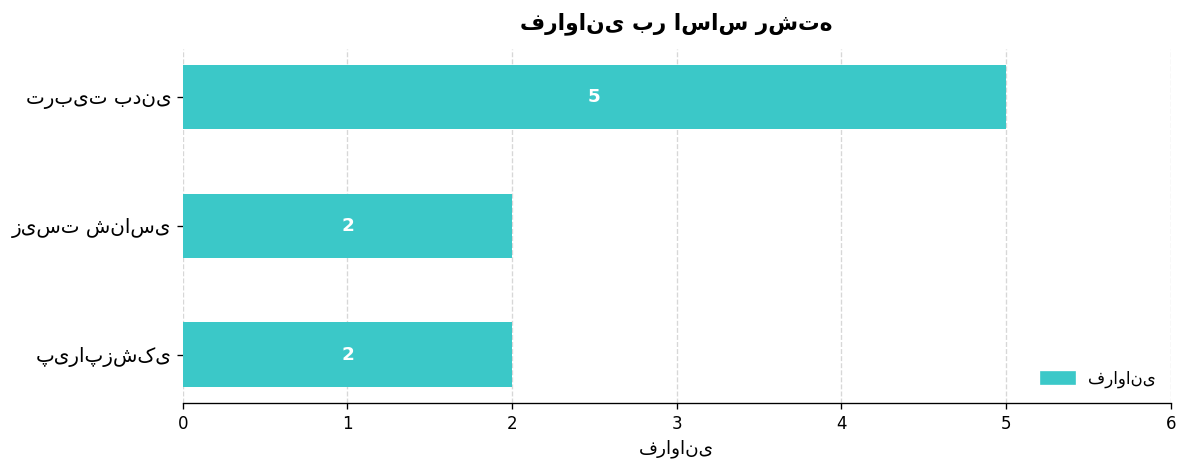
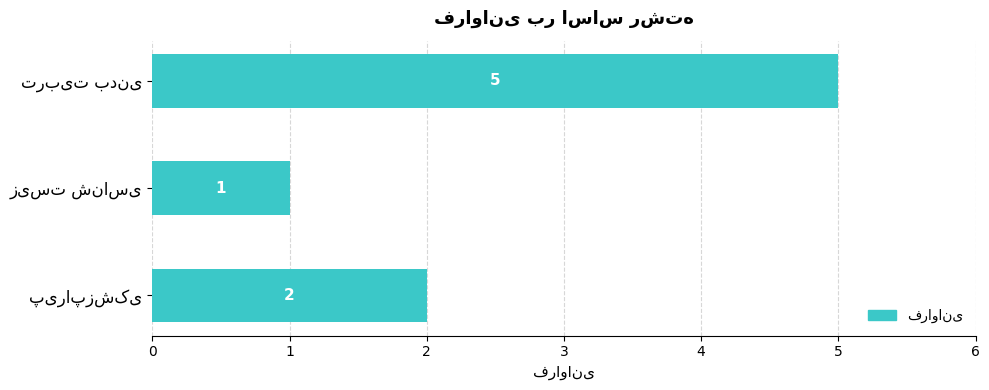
زیست شناسی: 2 -> 1
